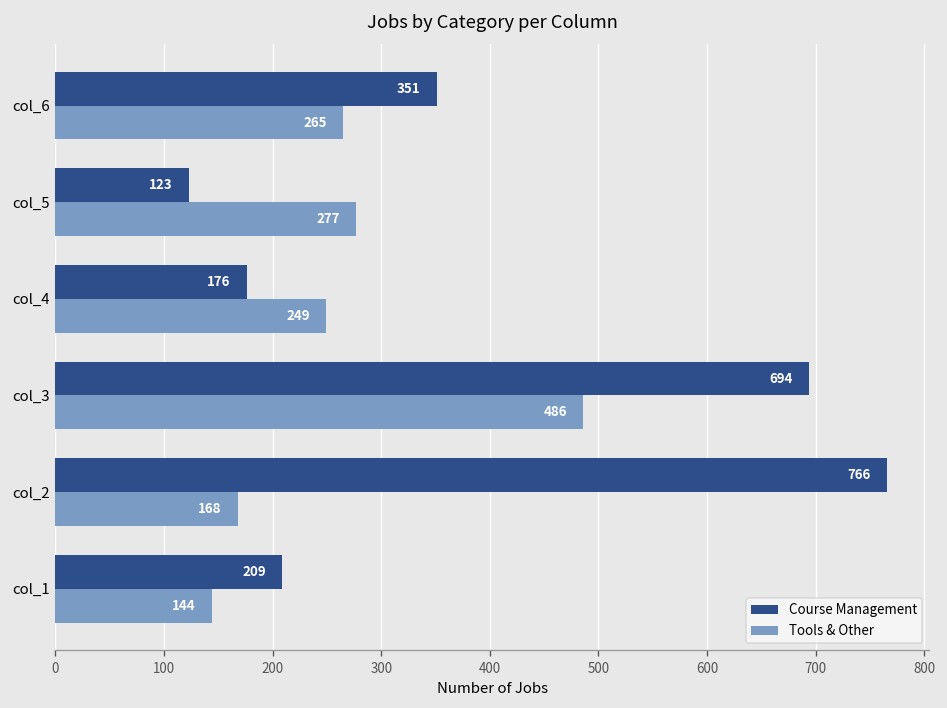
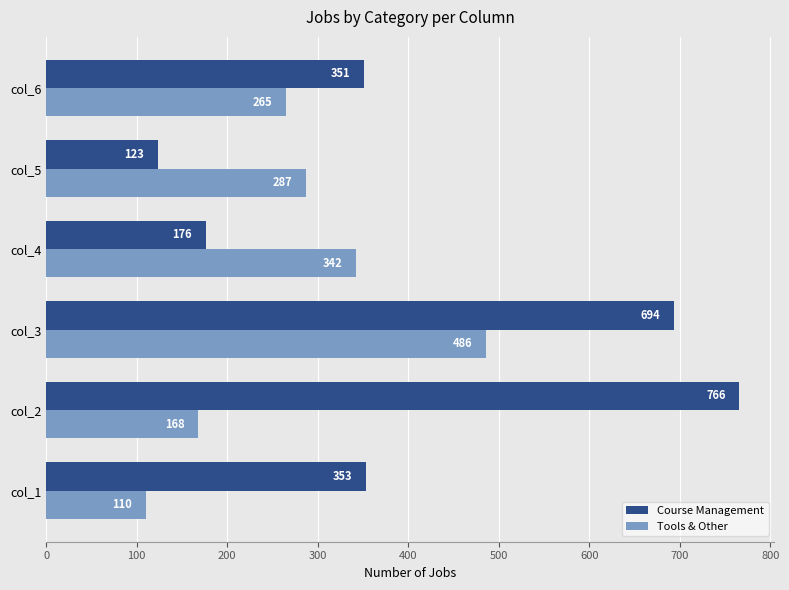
Tools & Other, col_5: 277 -> 287
Tools & Other, col_4: 249 -> 342
Course Management, col_1: 209 -> 353
Tools & Other, col_1: 144 -> 110
